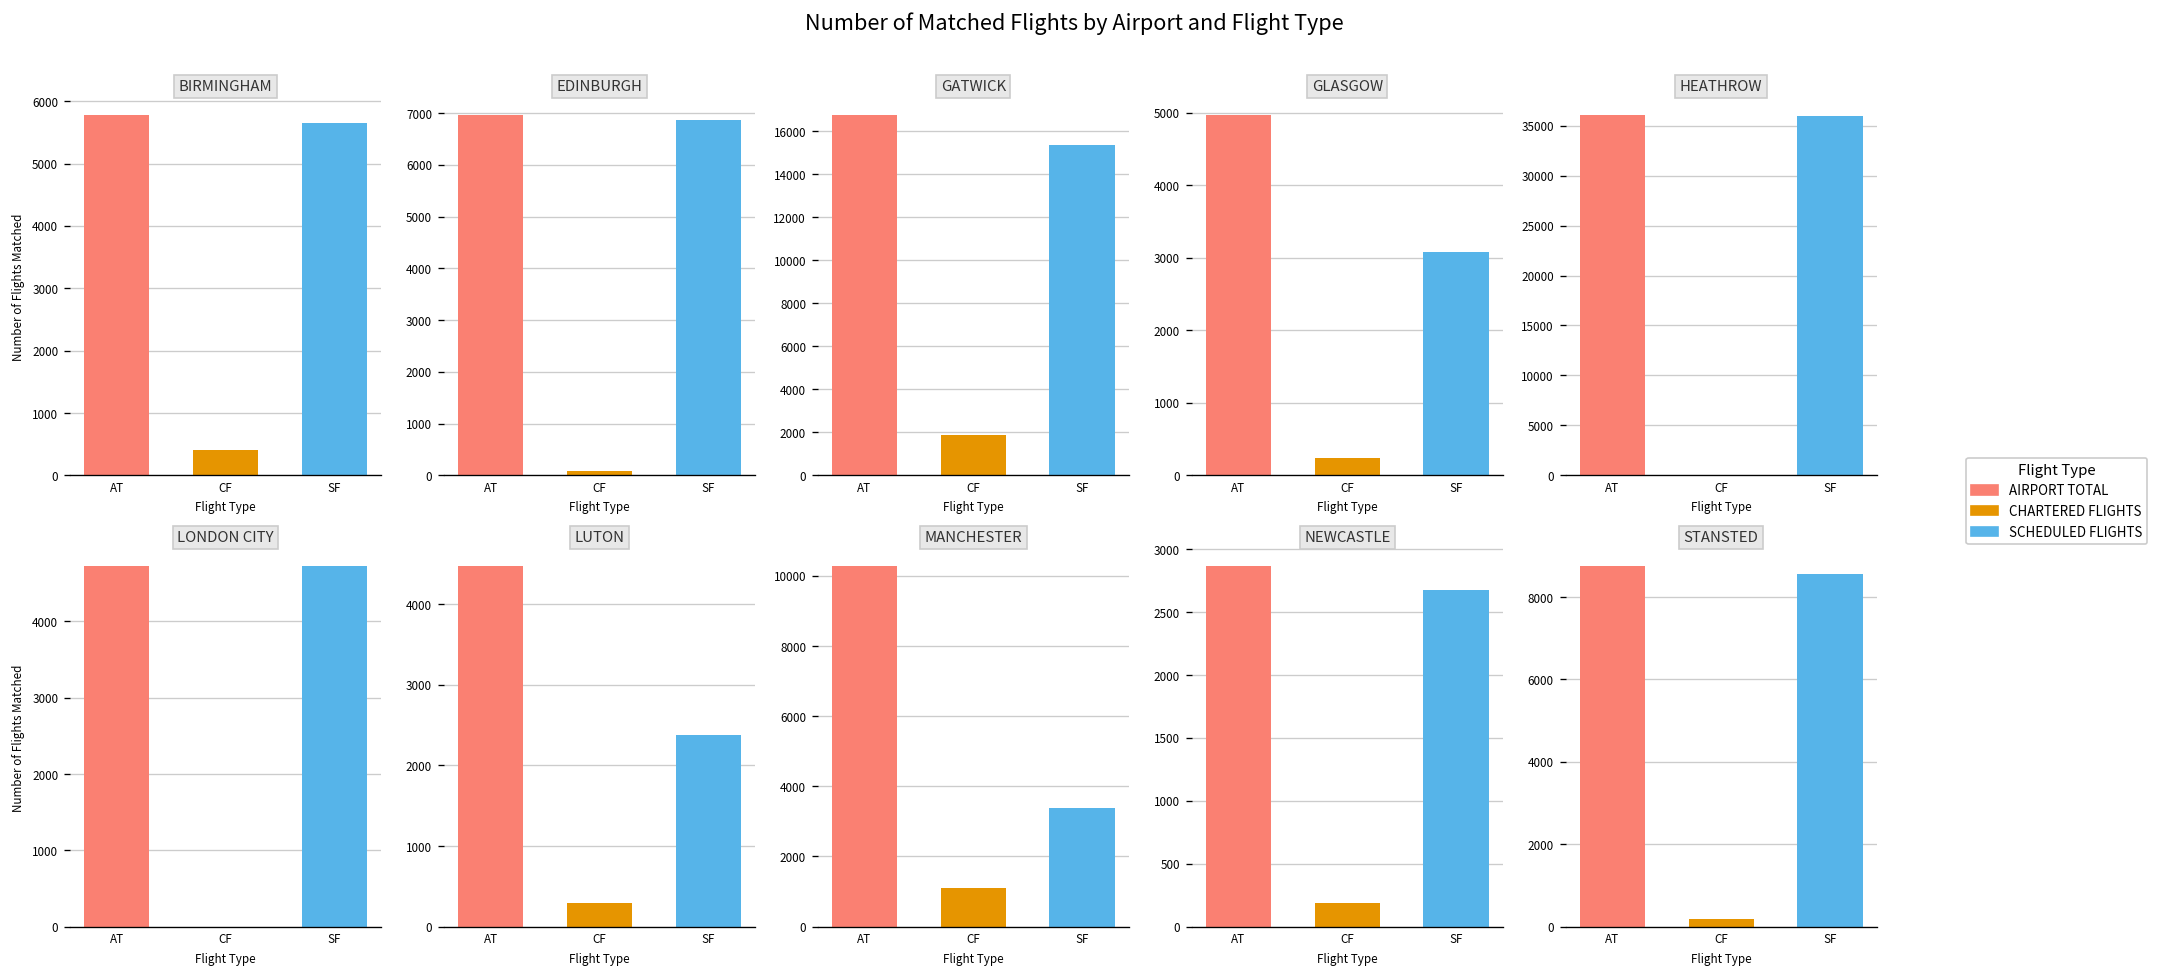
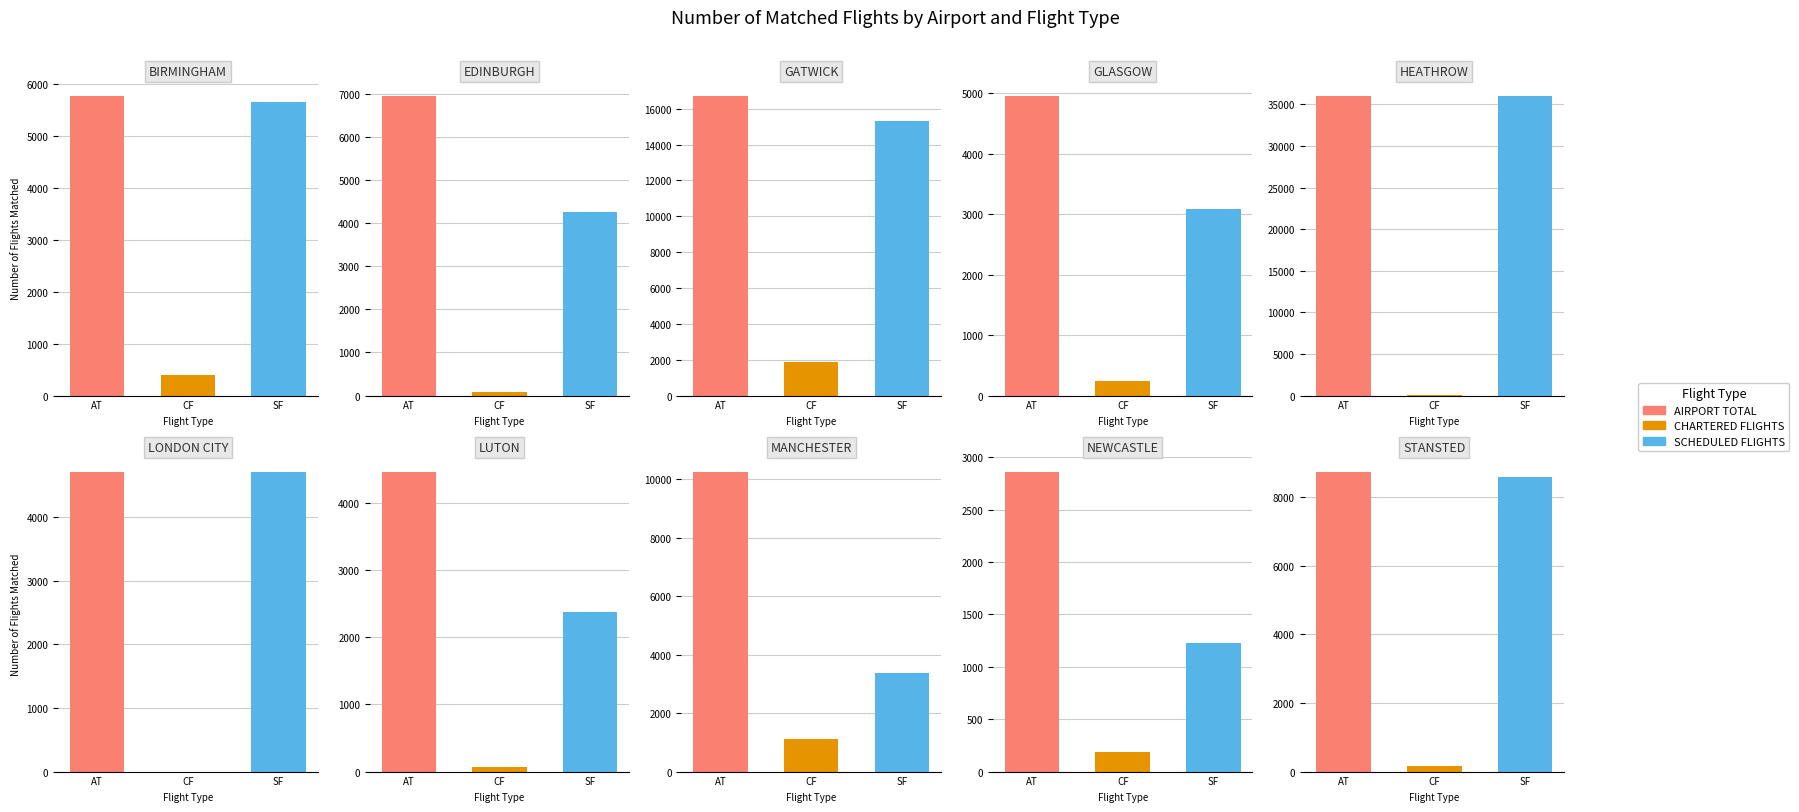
EDINBURGH, SF: 6900 -> 4300
LUTON, CF: 300 -> 100
NEWCASTLE, SF: 2670 -> 1230
